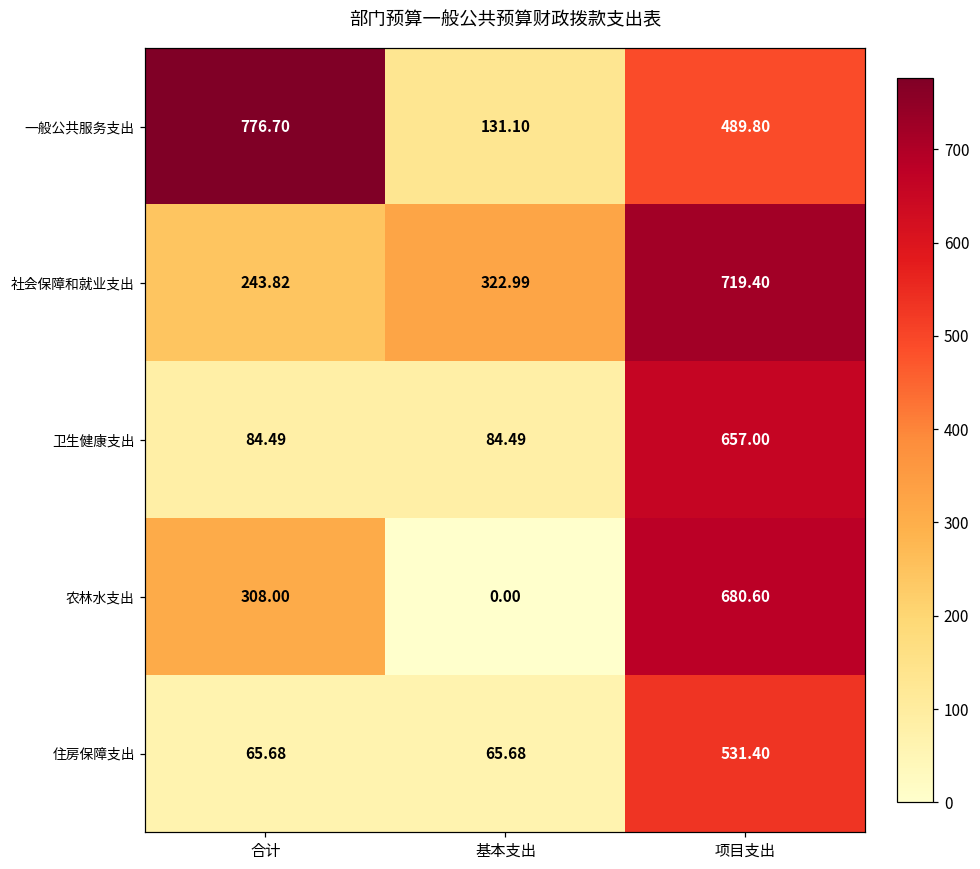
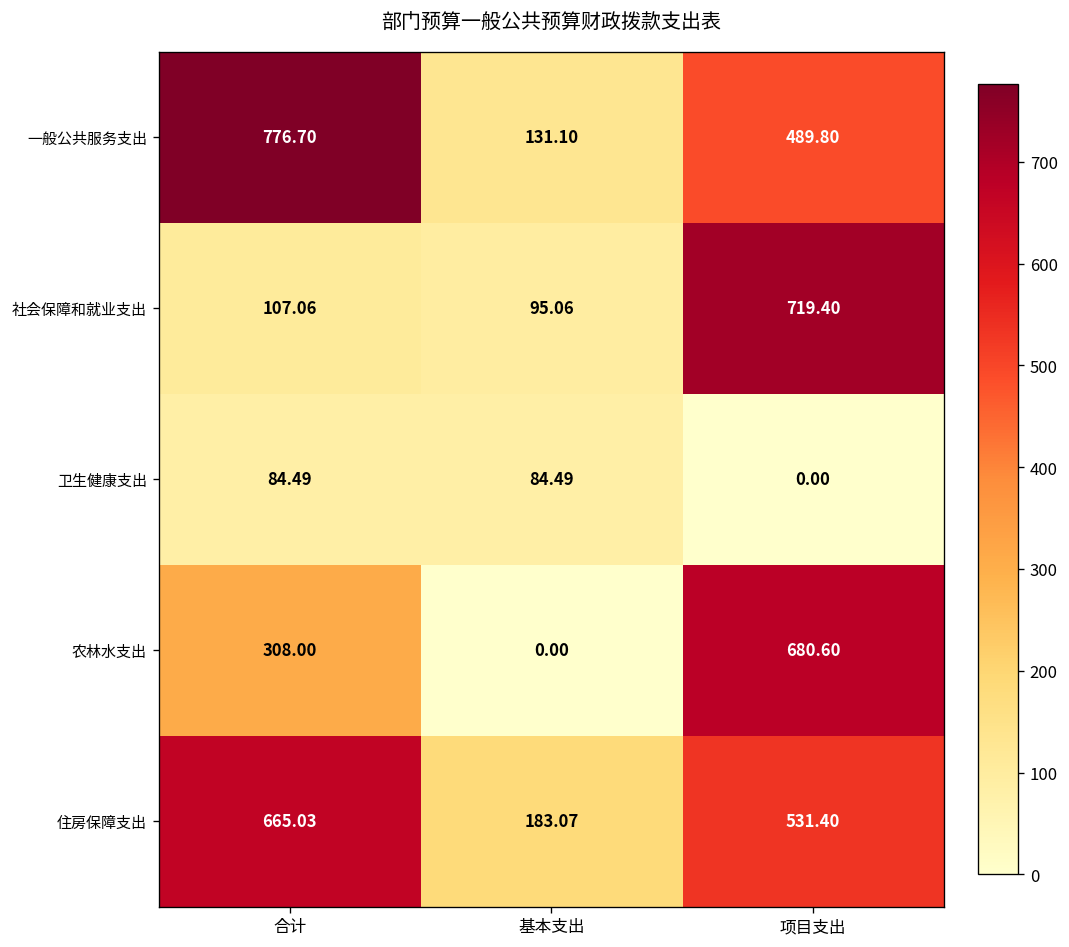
社会保障和就业支出, 合计: 243.82 -> 107.06
社会保障和就业支出, 基本支出: 322.99 -> 95.06
卫生健康支出, 项目支出: 657.00 -> 0.00
住房保障支出, 合计: 65.68 -> 665.03
住房保障支出, 基本支出: 65.68 -> 183.07
